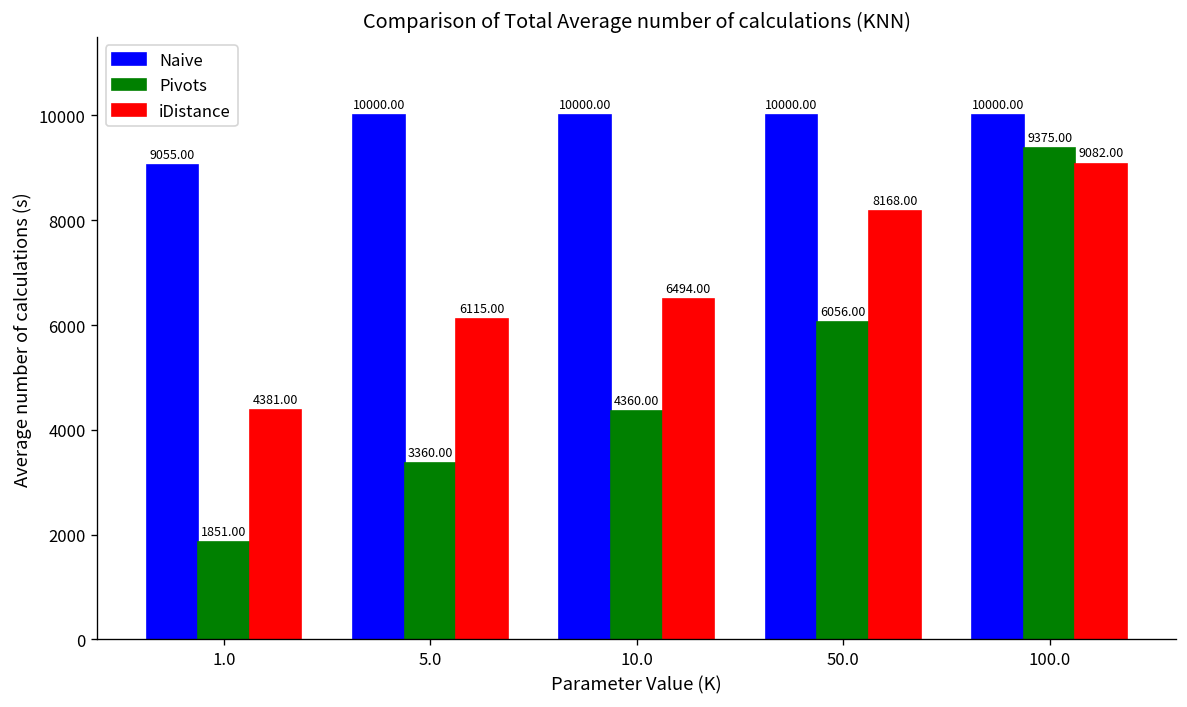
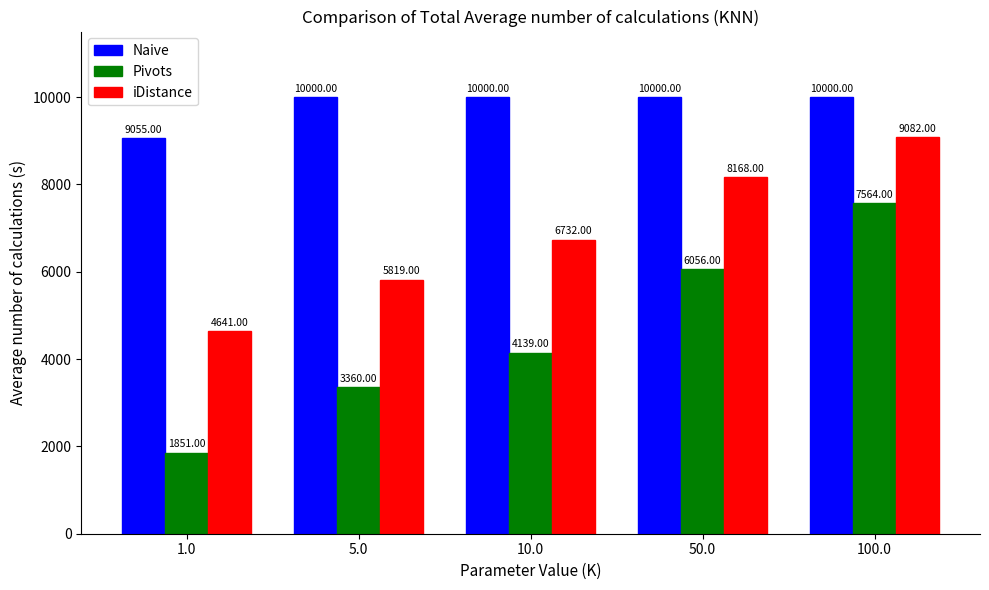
iDistance, 1.0: 4381.00 -> 4641.00
iDistance, 5.0: 6115.00 -> 5819.00
Pivots, 10.0: 4360.00 -> 4139.00
iDistance, 10.0: 6494.00 -> 6732.00
Pivots, 100.0: 9375.00 -> 7564.00
